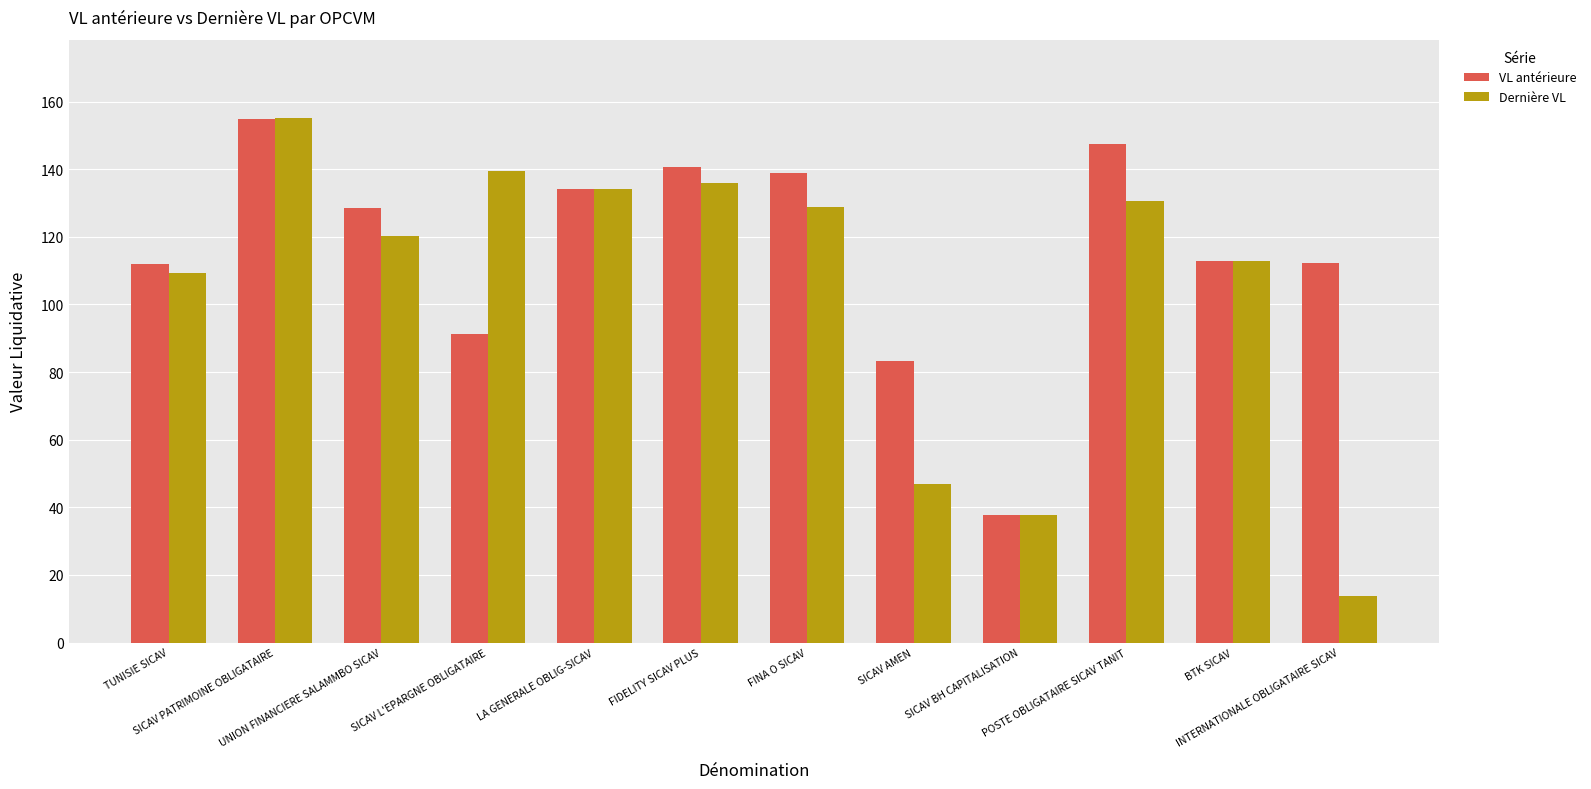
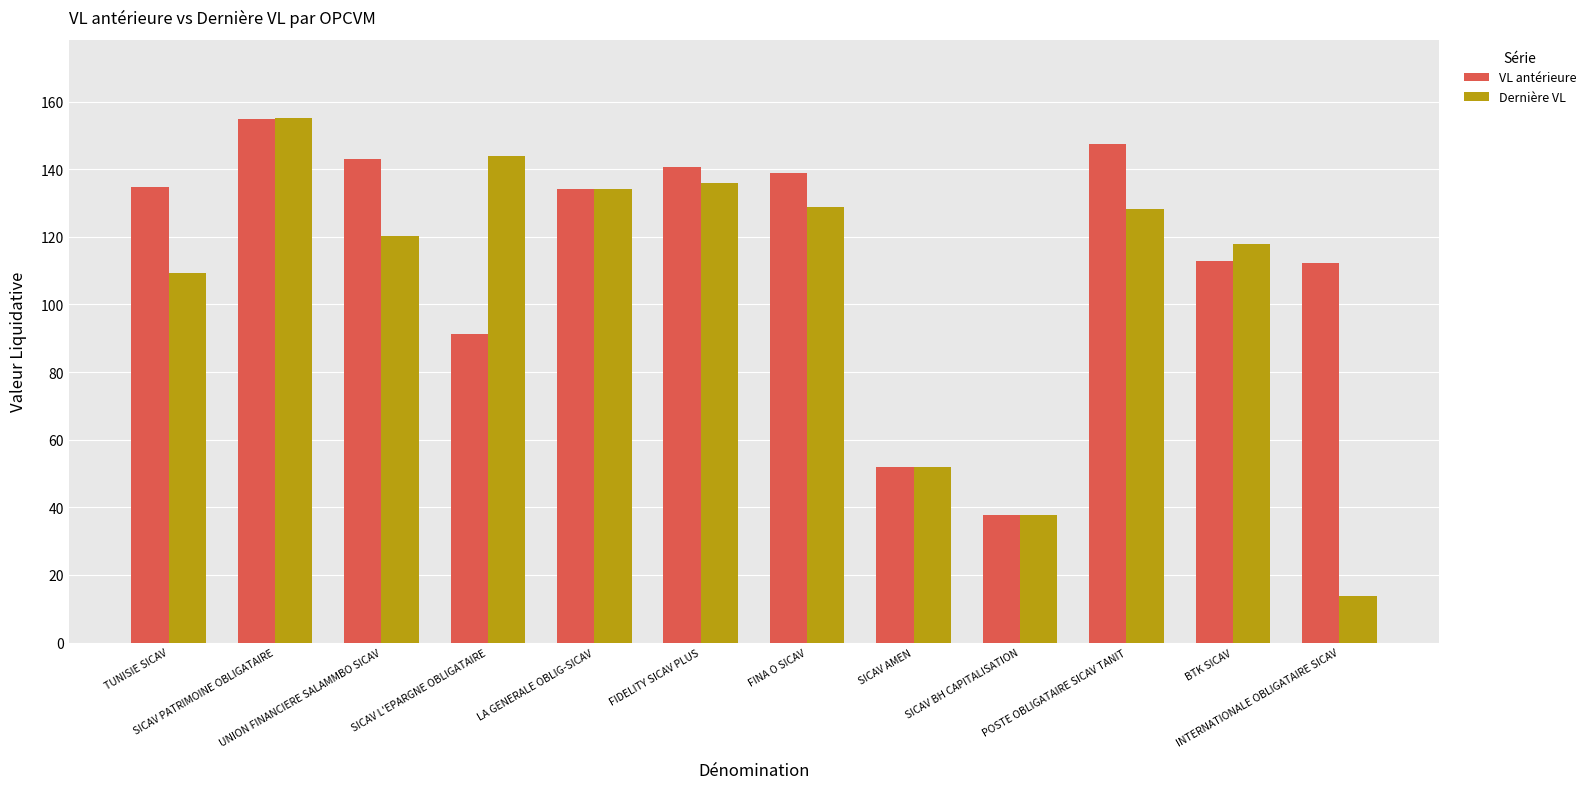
VL antérieure, TUNISIE SICAV: 112 -> 135
VL antérieure, UNION FINANCIERE SALAMMBO SICAV: 129 -> 143
Dernière VL, SICAV L'EPARGNE OBLIGATAIRE: 140 -> 144
VL antérieure, SICAV AMEN: 83 -> 52
Dernière VL, SICAV AMEN: 47 -> 52
Dernière VL, POSTE OBLIGATAIRE SICAV TANIT: 131 -> 128
Dernière VL, BTK SICAV: 113 -> 118
